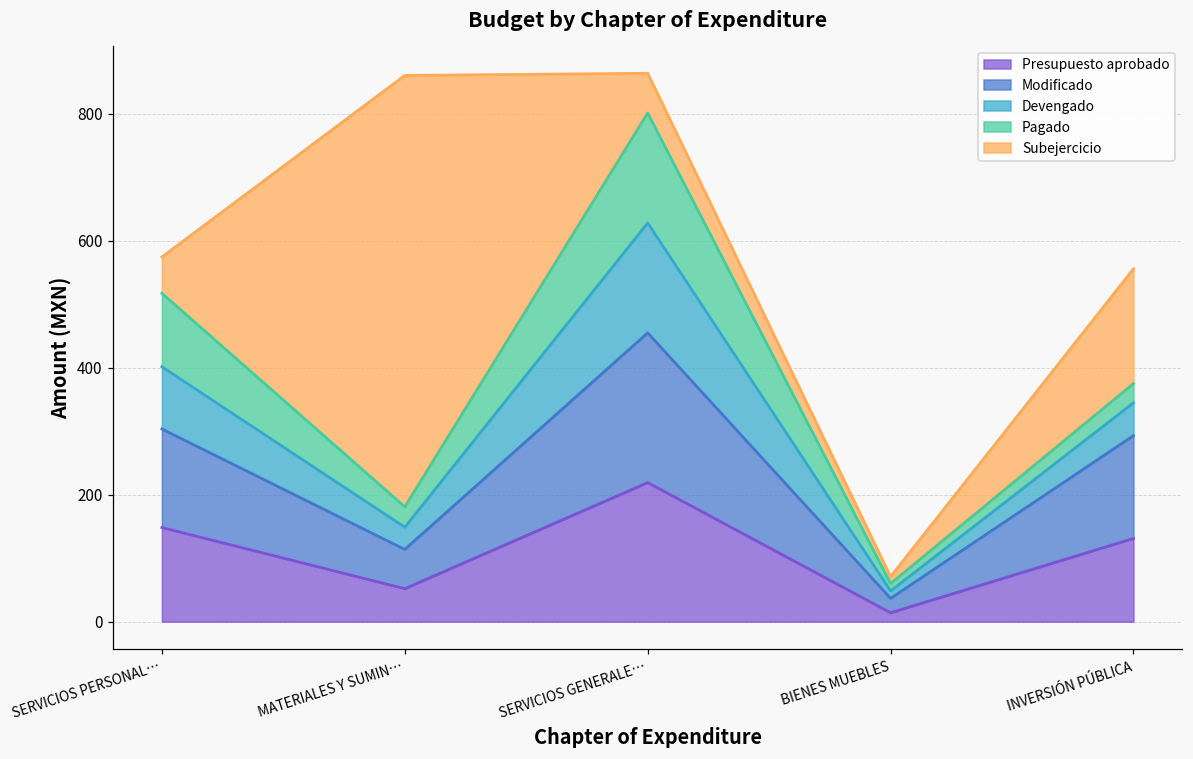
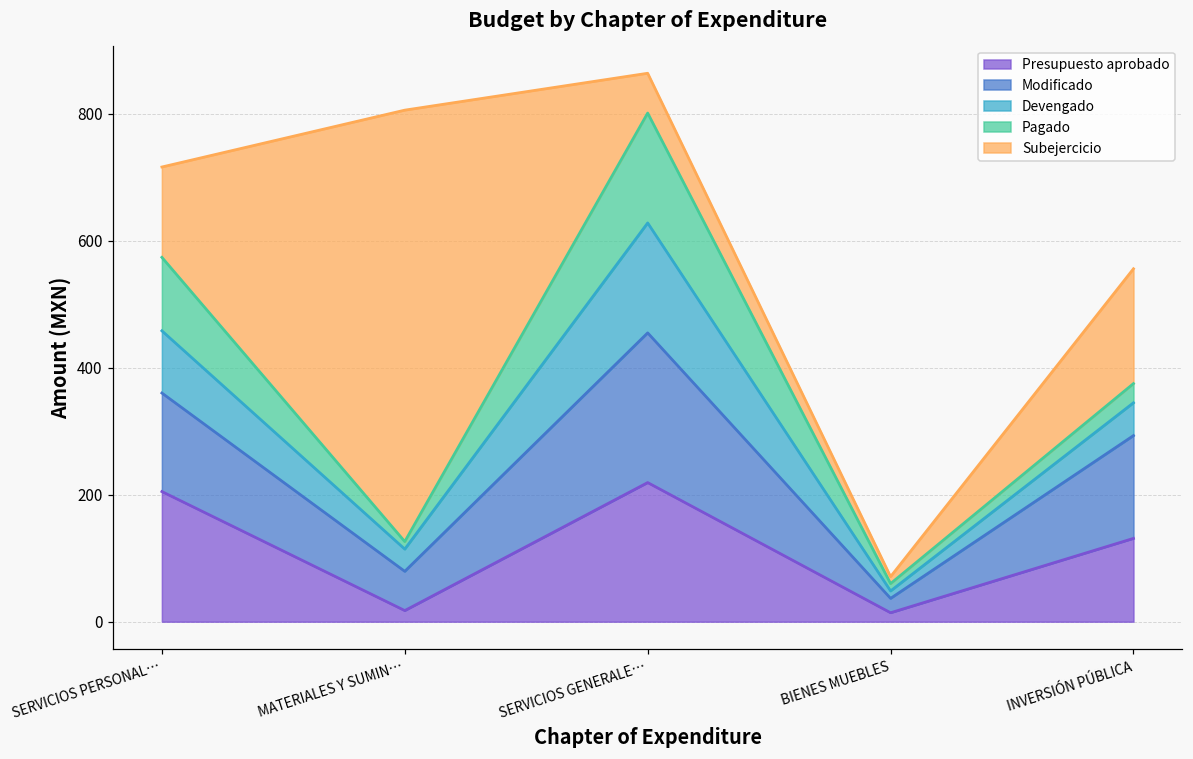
Presupuesto aprobado, SERVICIOS PERSONAL…: 150 -> 200
Subejercicio, SERVICIOS PERSONAL…: 60 -> 140
Presupuesto aprobado, MATERIALES Y SUMIN…: 50 -> 20
Pagado, MATERIALES Y SUMIN…: 30 -> 10
